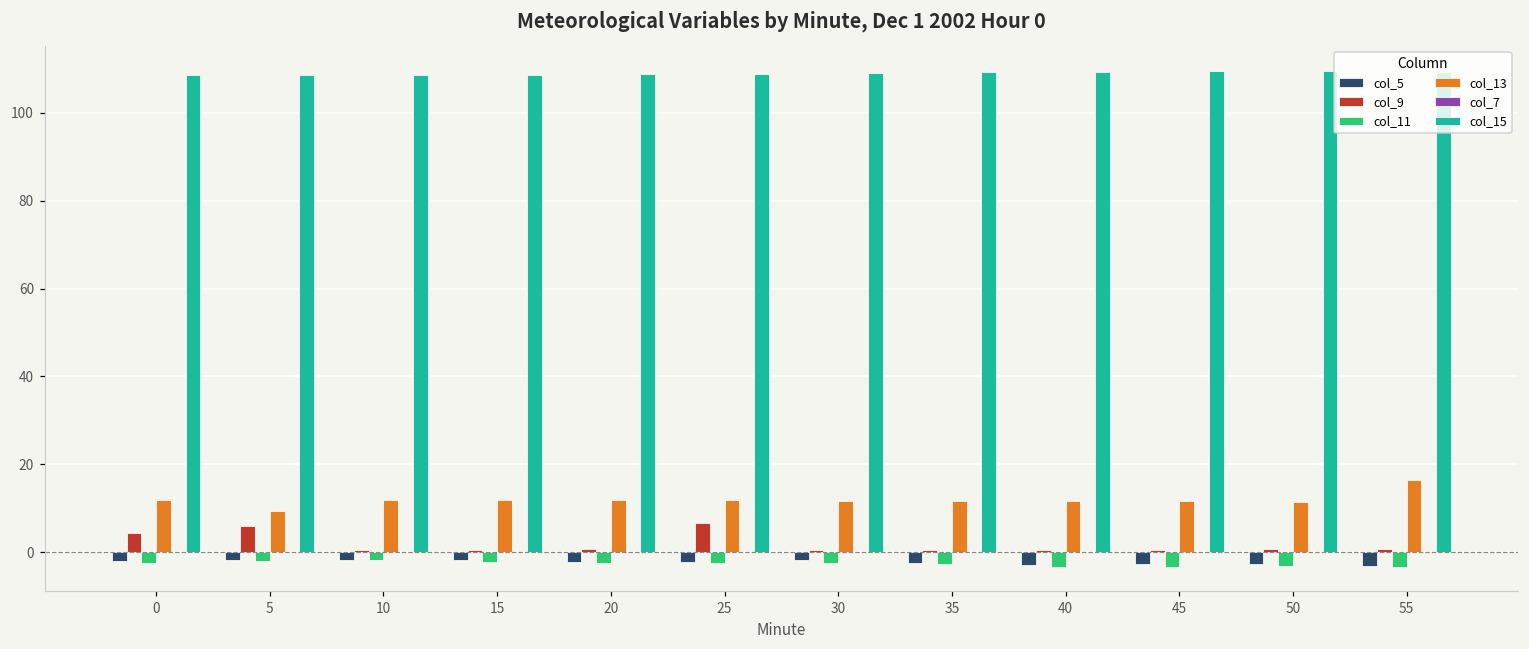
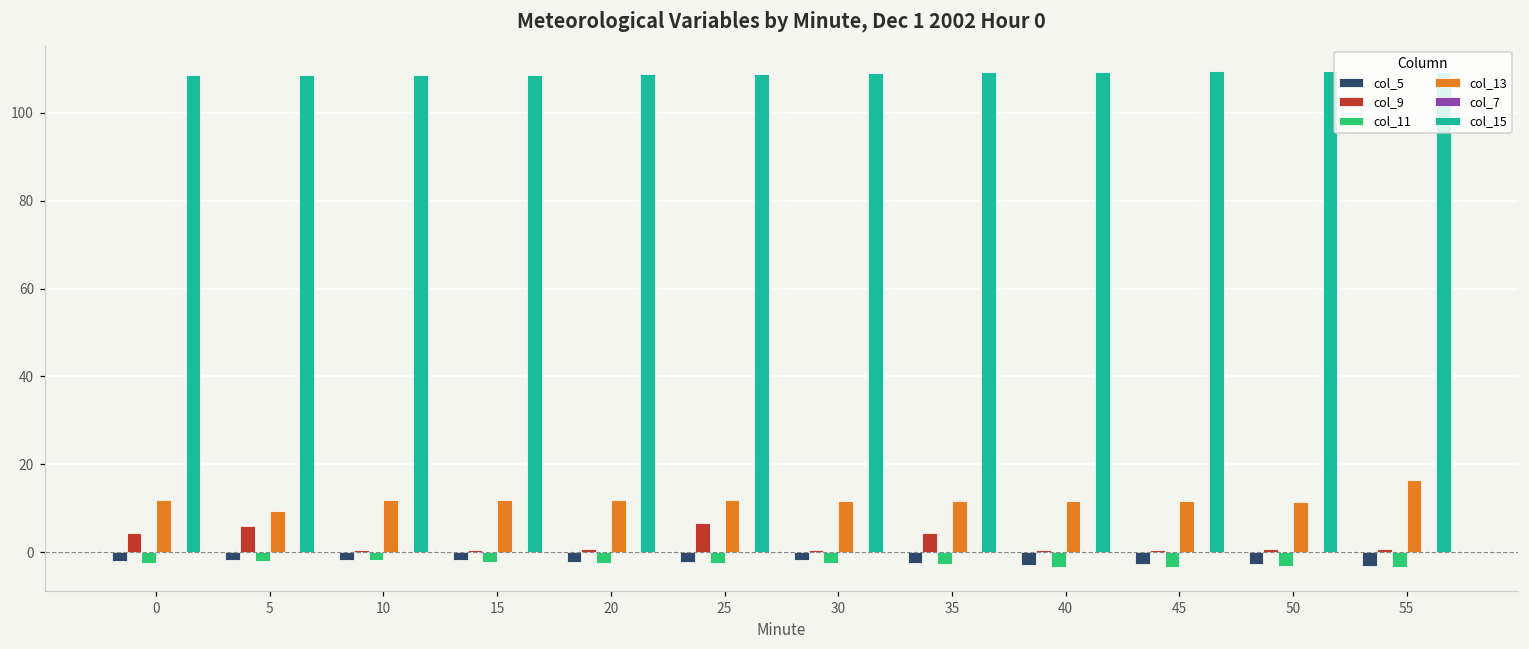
col_9, 35: 1 -> 4
